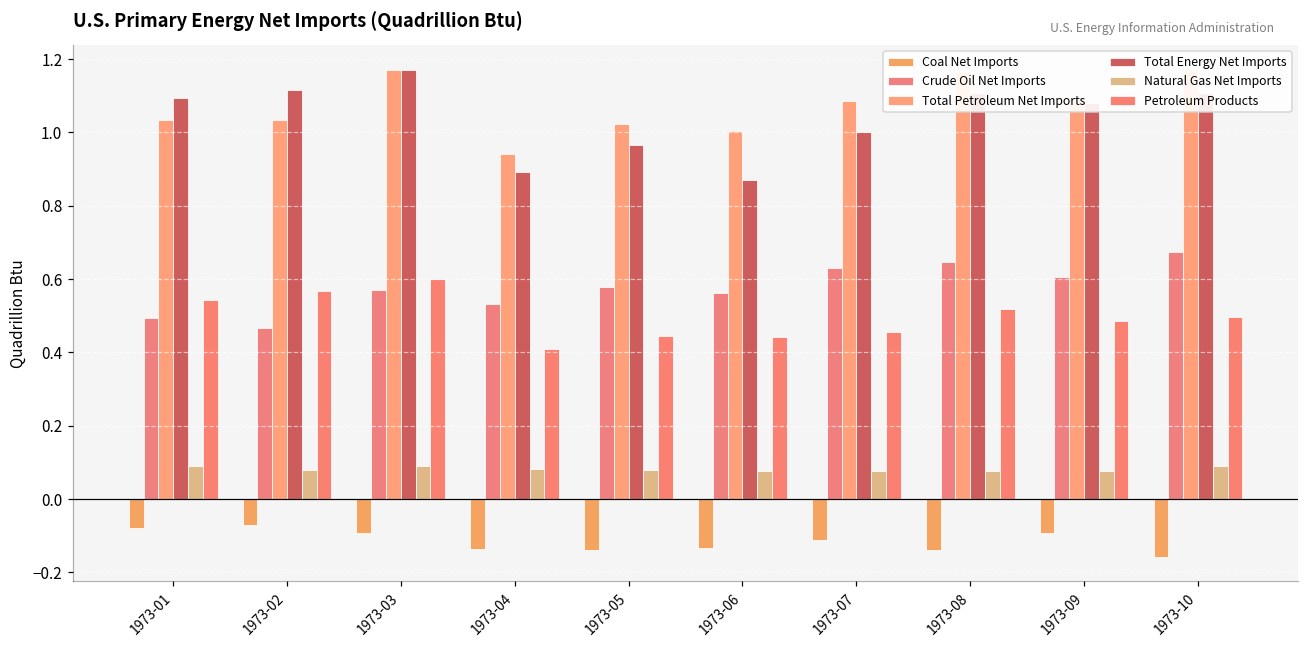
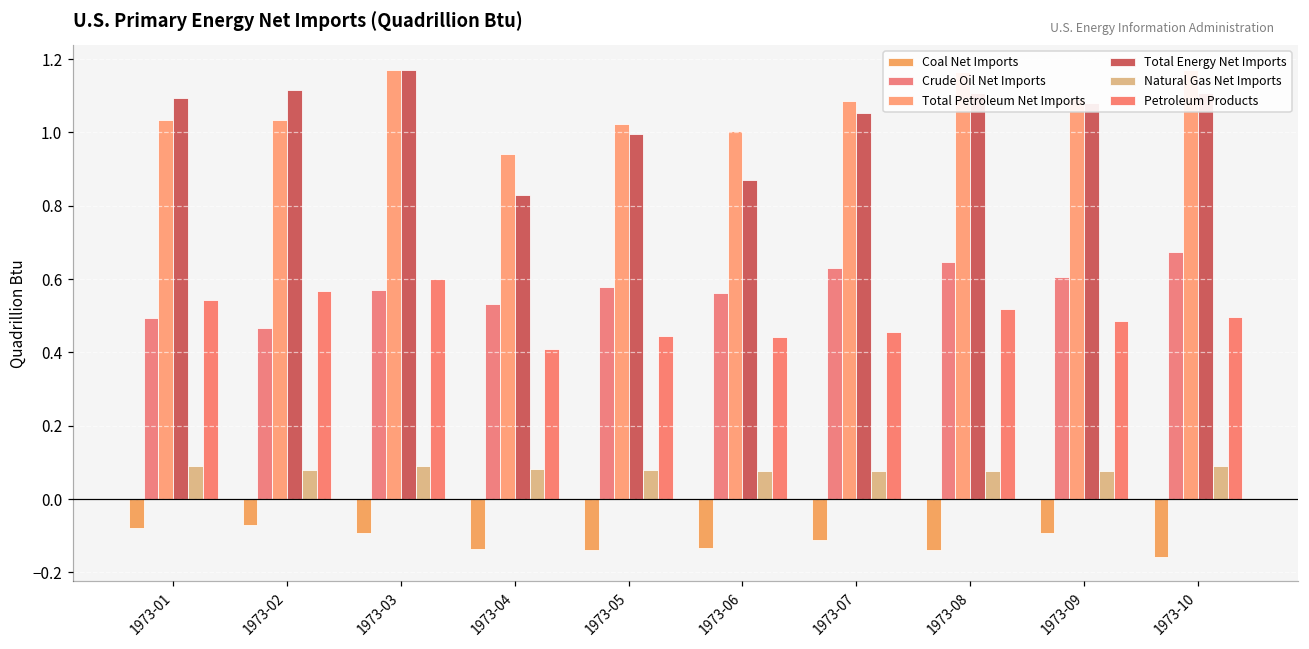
Total Energy Net Imports, 1973-04: 0.89 -> 0.83
Total Energy Net Imports, 1973-05: 0.97 -> 0.99
Total Energy Net Imports, 1973-07: 1.00 -> 1.05
